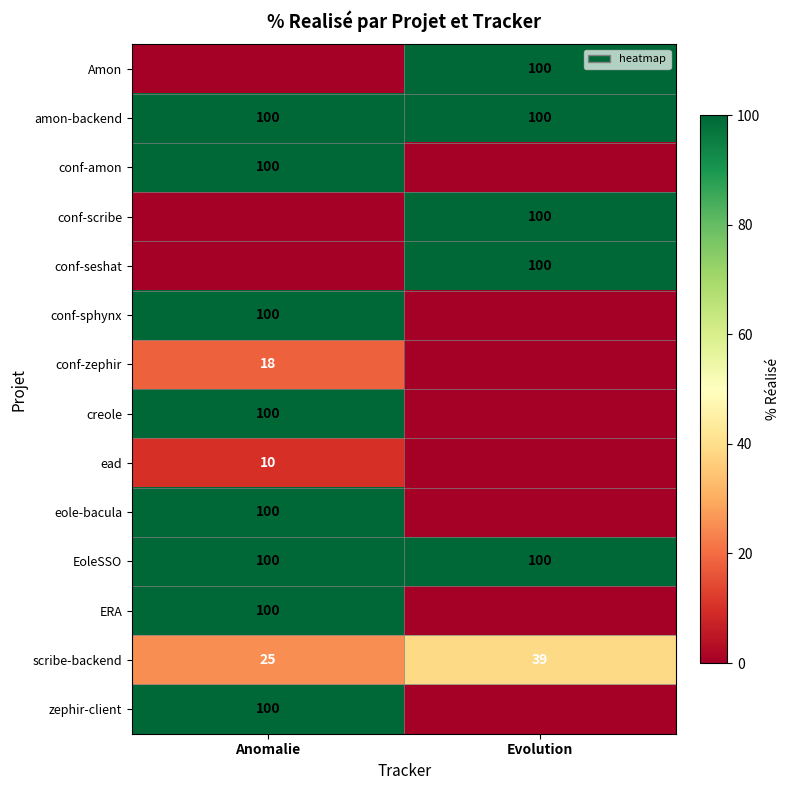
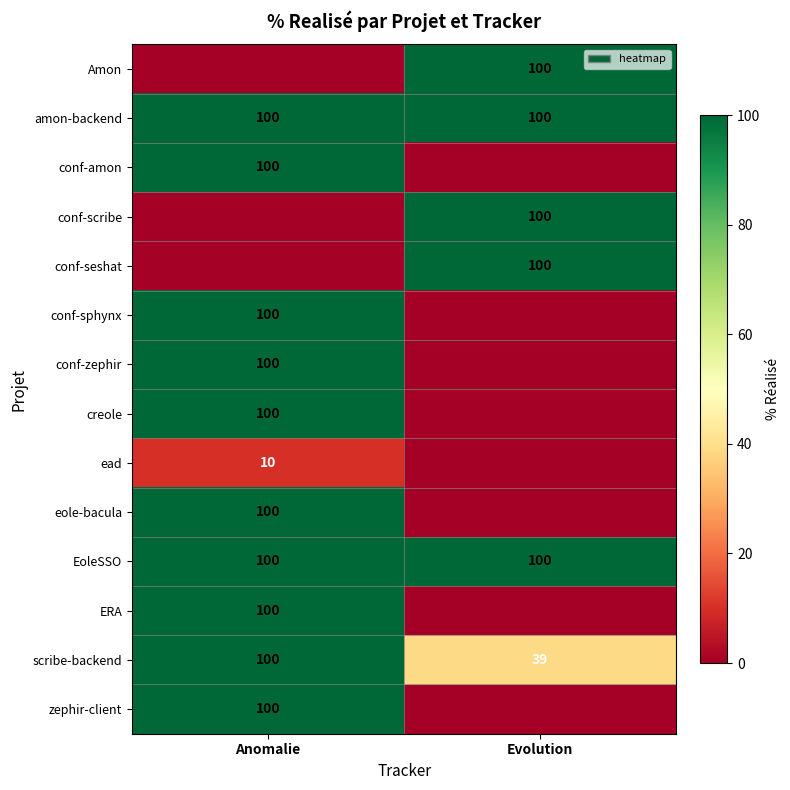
conf-zephir, Anomalie: 18 -> 100
scribe-backend, Anomalie: 25 -> 100
